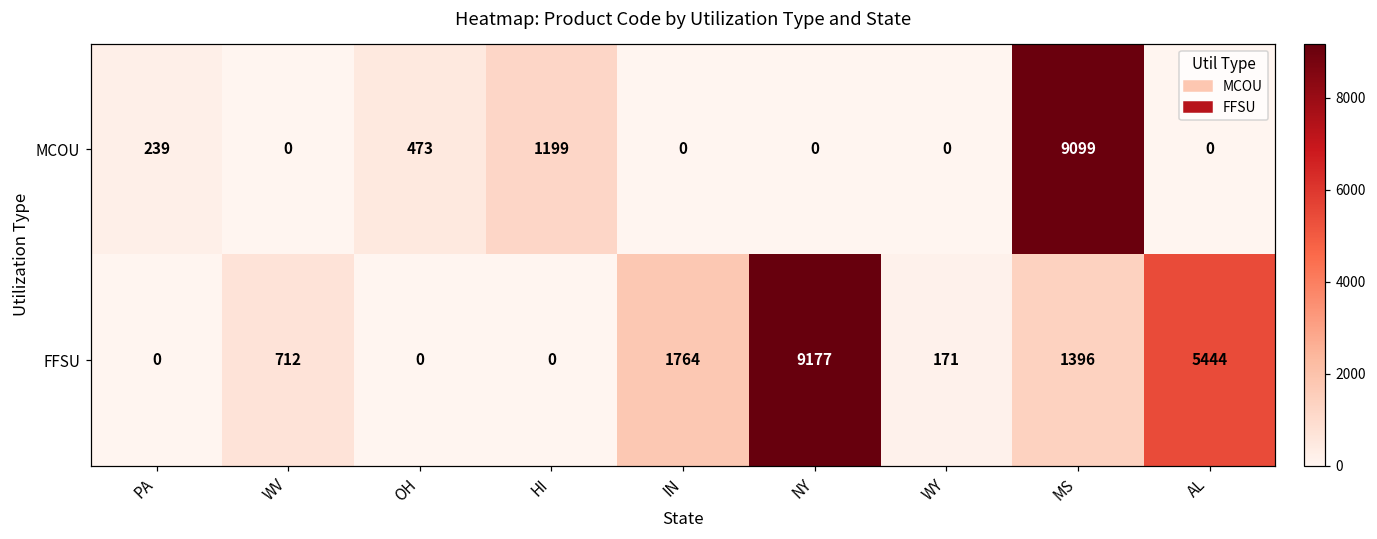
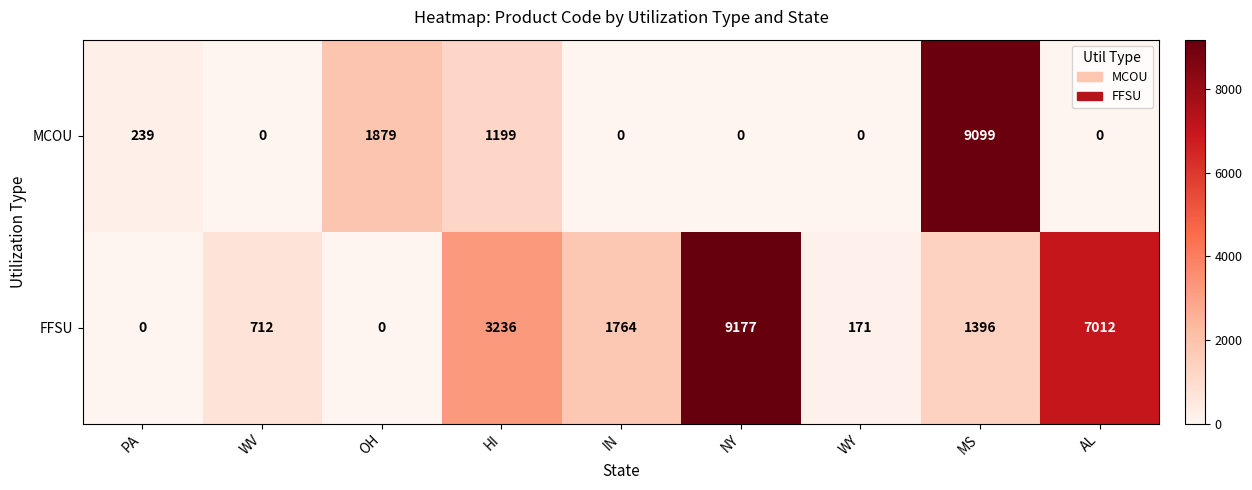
MCOU, OH: 473 -> 1879
FFSU, HI: 0 -> 3236
FFSU, AL: 5444 -> 7012
